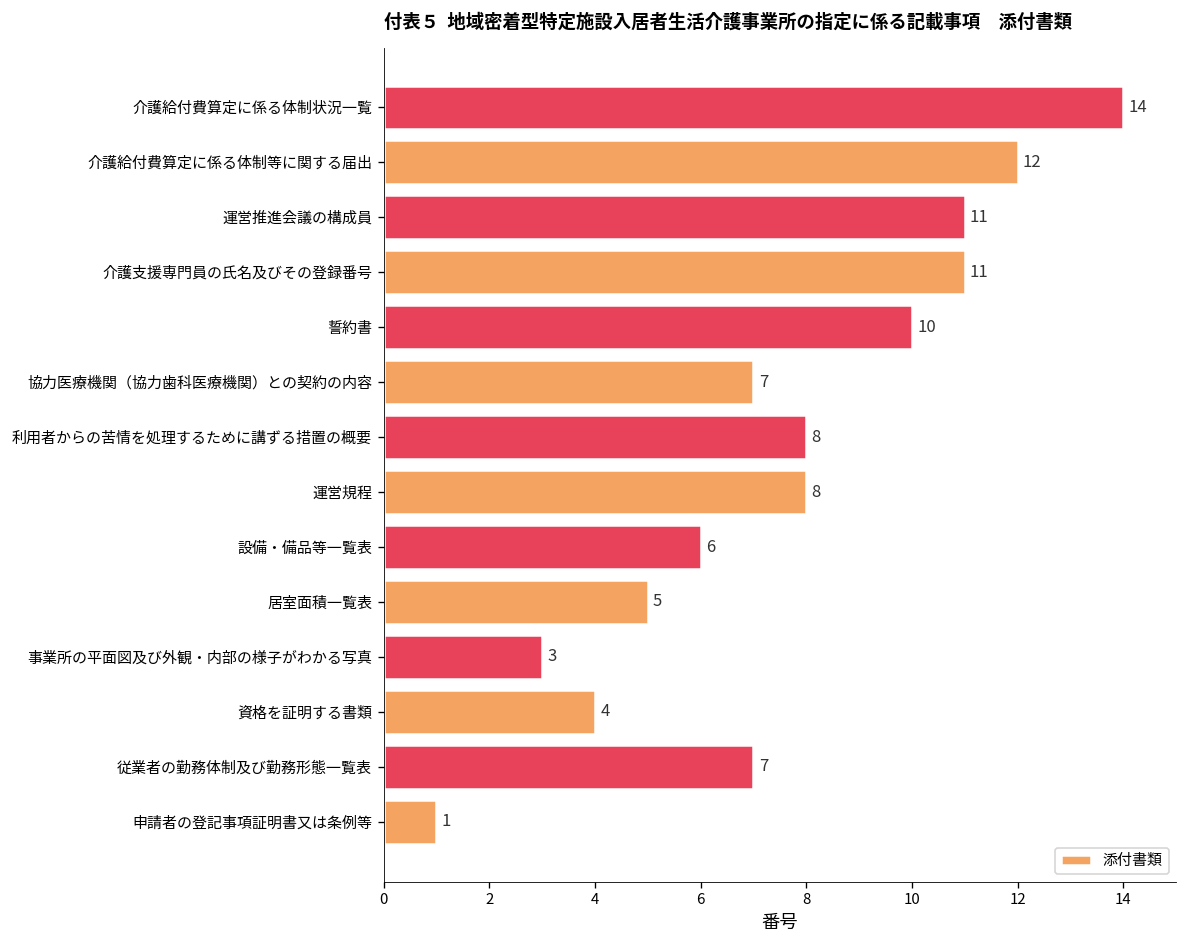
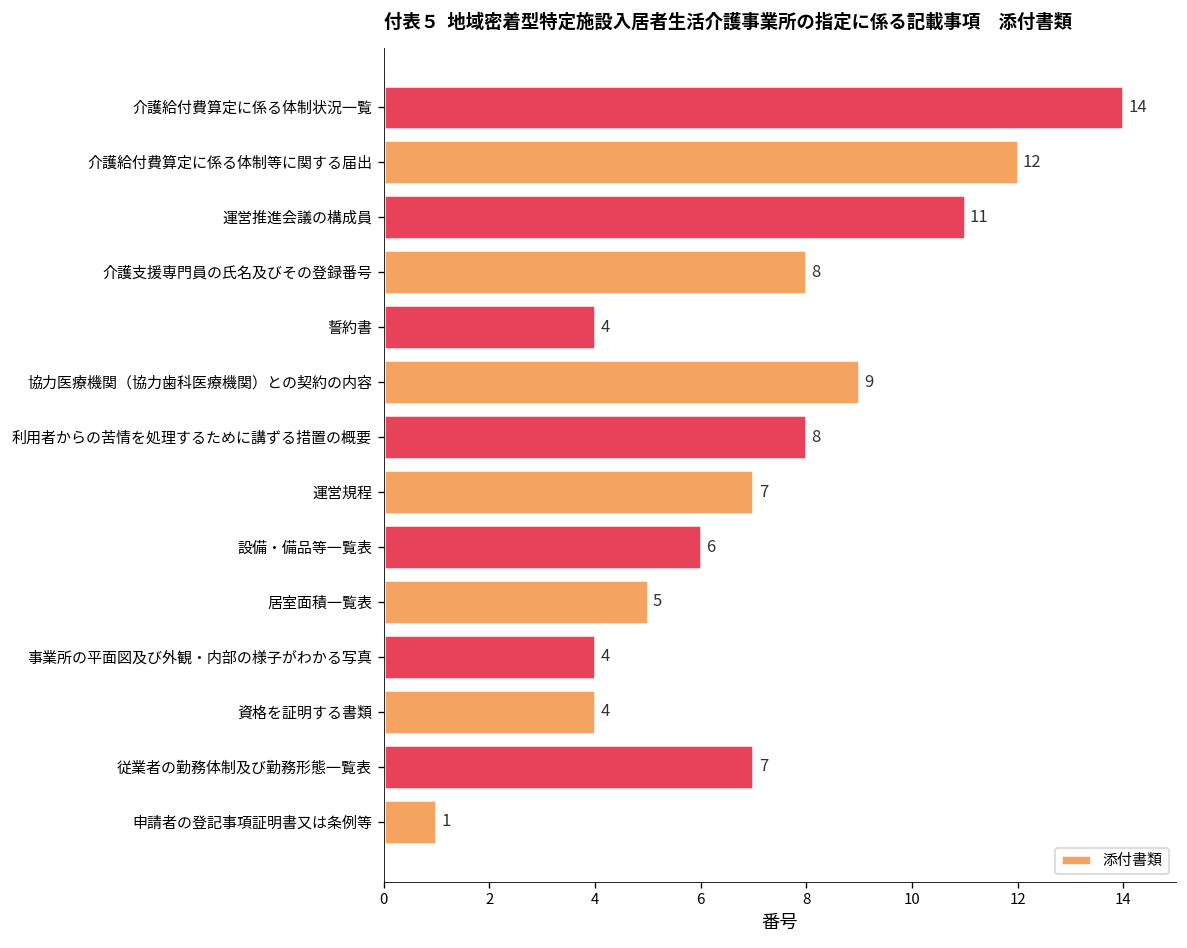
介護支援専門員の氏名及びその登録番号: 11 -> 8
誓約書: 10 -> 4
協力医療機関（協力歯科医療機関）との契約の内容: 7 -> 9
運営規程: 8 -> 7
事業所の平面図及び外観・内部の様子がわかる写真: 3 -> 4
